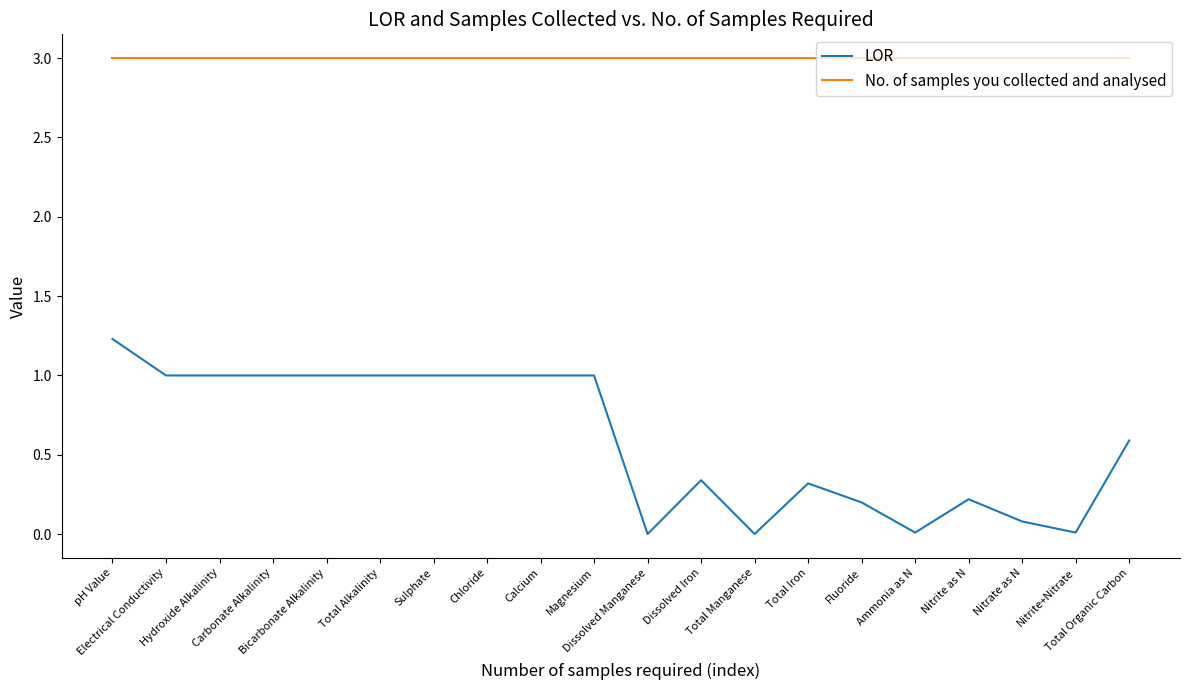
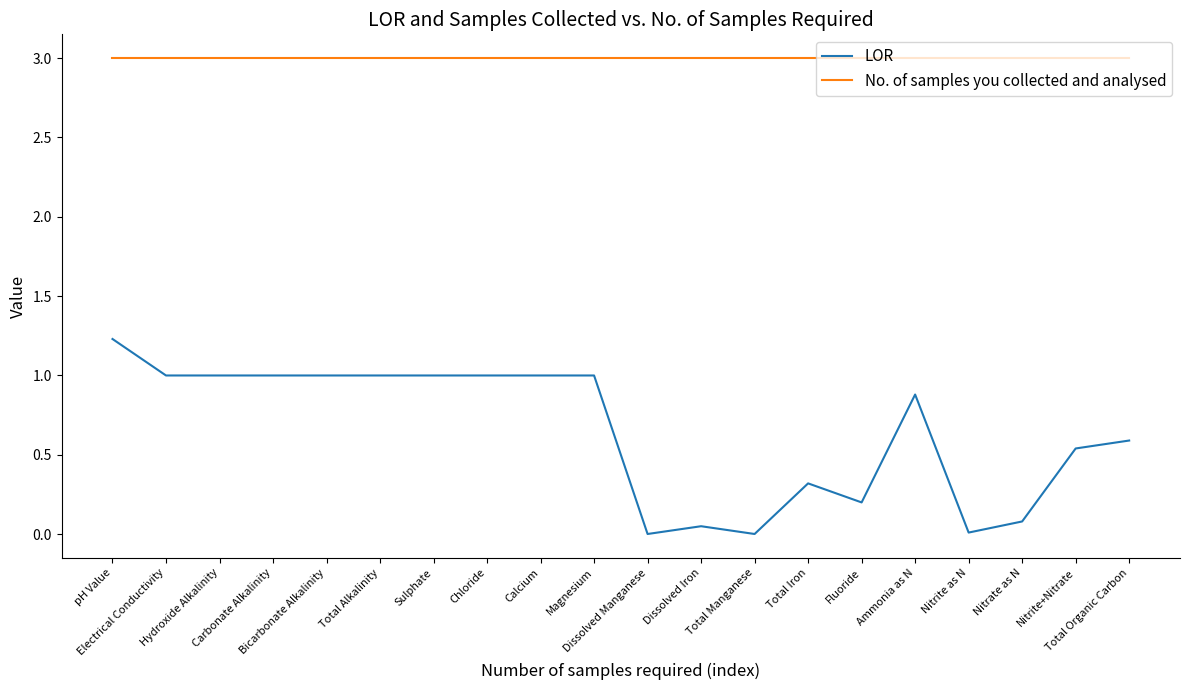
LOR, Dissolved Iron: 0.34 -> 0.05
LOR, Ammonia as N: 0.01 -> 0.88
LOR, Nitrite as N: 0.22 -> 0.01
LOR, Nitrite+Nitrate: 0.01 -> 0.54
